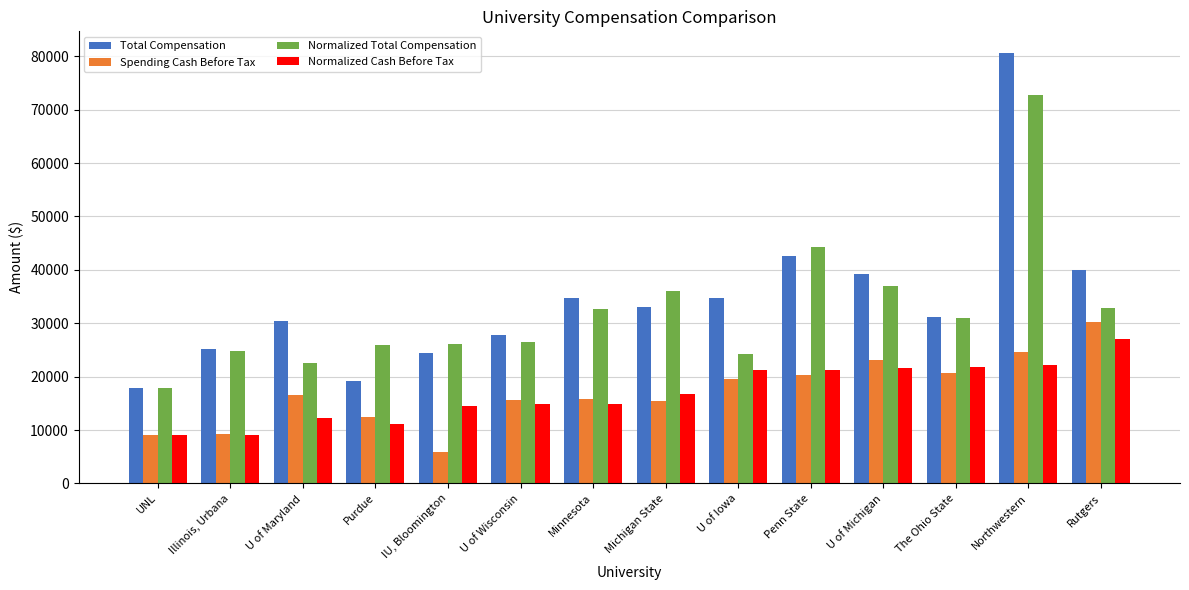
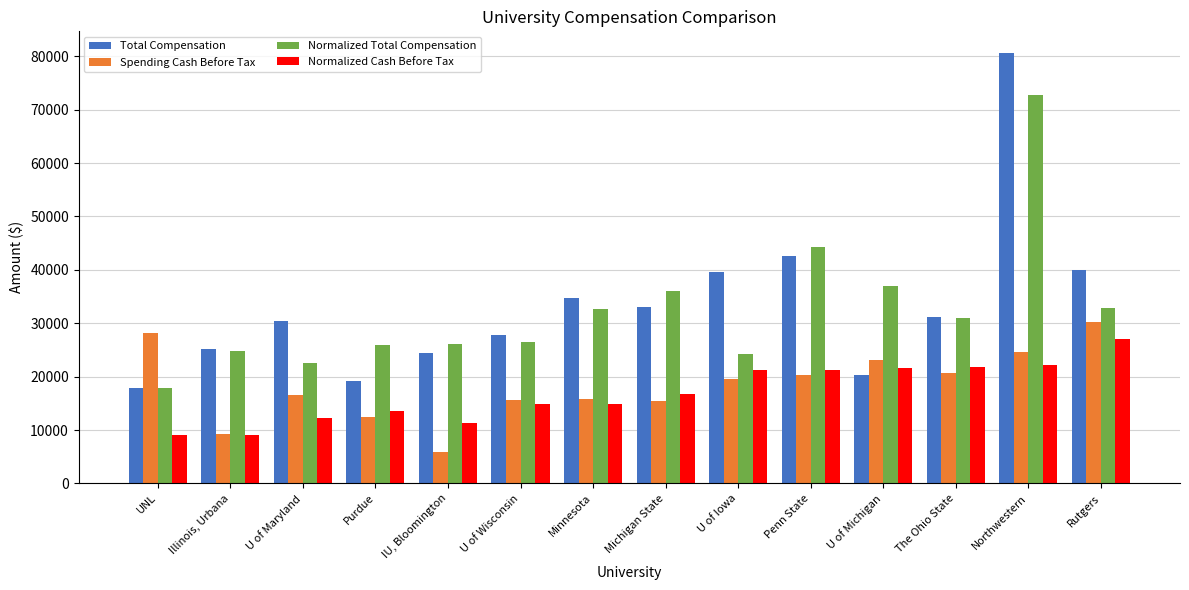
Spending Cash Before Tax, UNL: 9000 -> 28000
Normalized Cash Before Tax, Purdue: 11000 -> 14000
Normalized Cash Before Tax, IU, Bloomington: 15000 -> 11000
Total Compensation, U of Iowa: 35000 -> 40000
Total Compensation, U of Michigan: 39000 -> 20000
